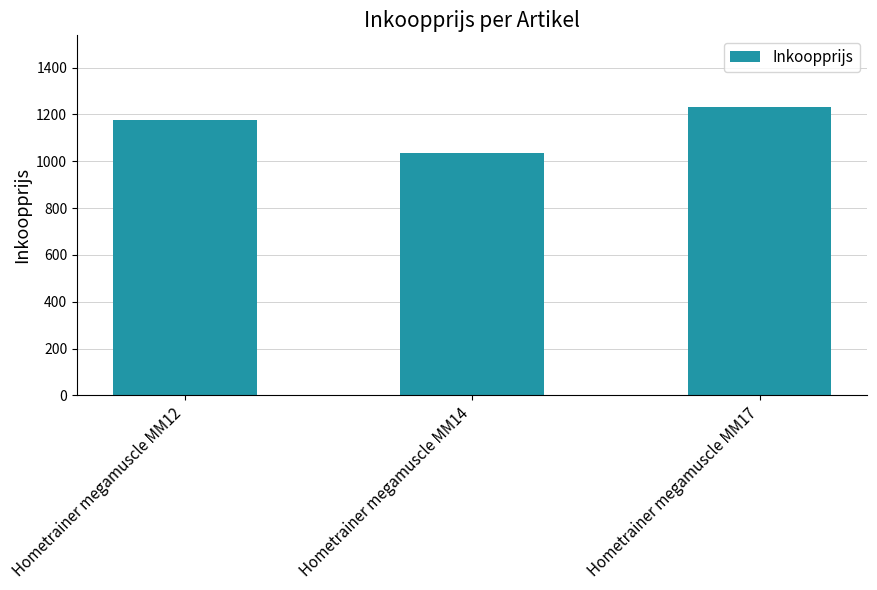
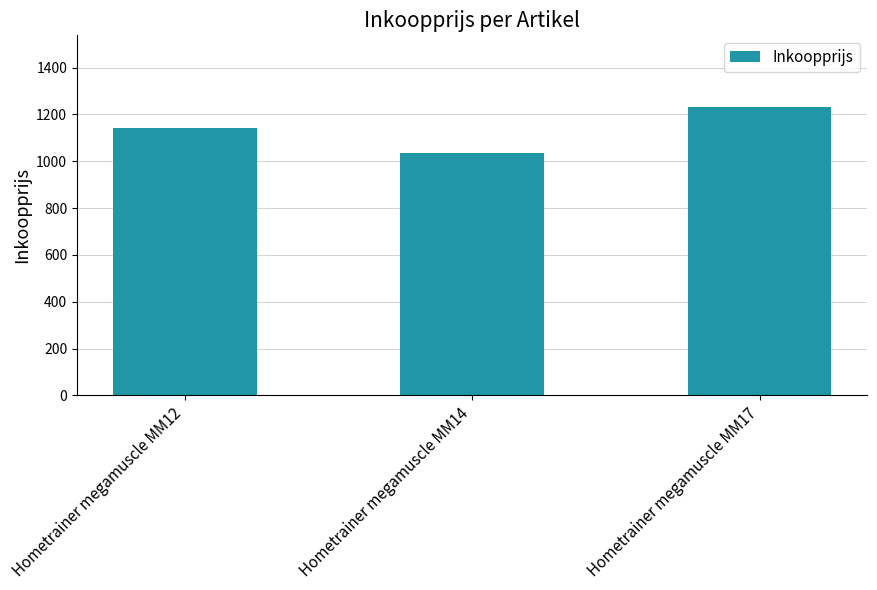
Hometrainer megamuscle MM12: 1180 -> 1140
